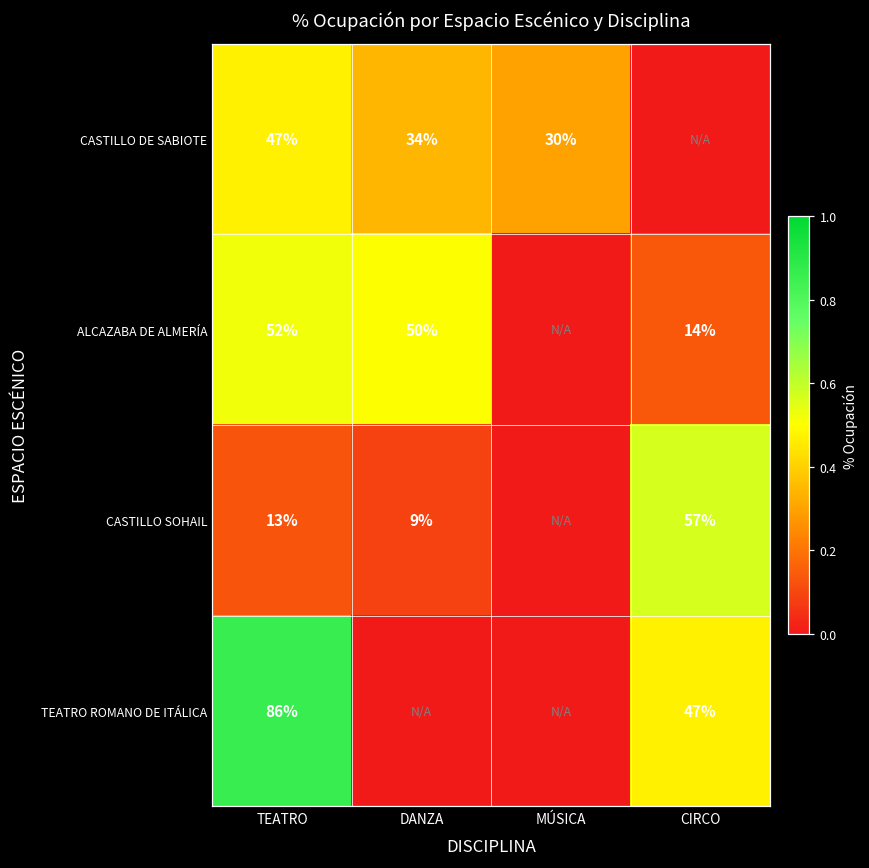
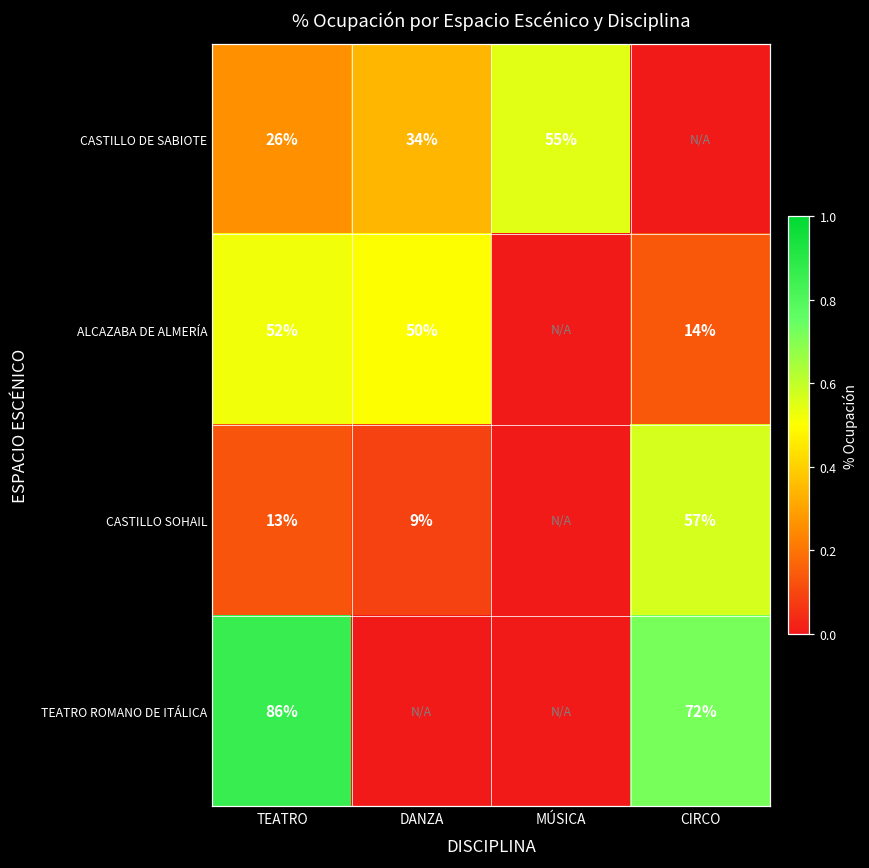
CASTILLO DE SABIOTE, TEATRO: 47% -> 26%
CASTILLO DE SABIOTE, MÚSICA: 30% -> 55%
TEATRO ROMANO DE ITÁLICA, CIRCO: 47% -> 72%
